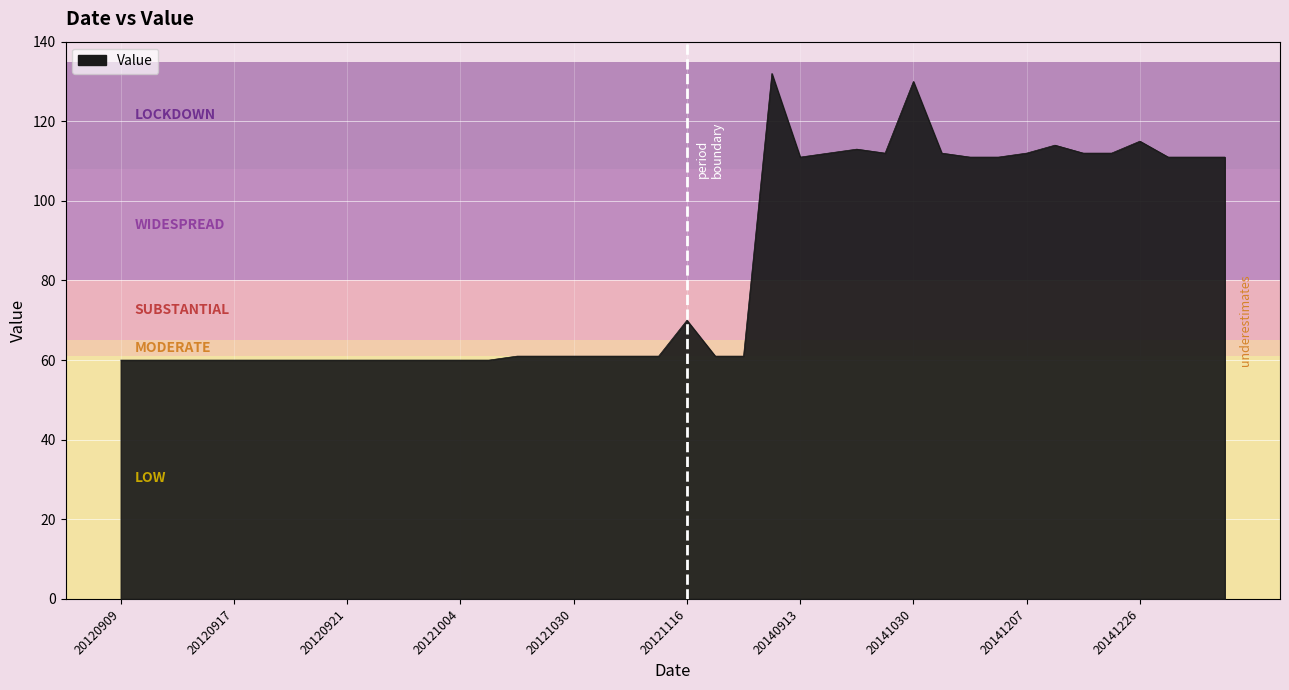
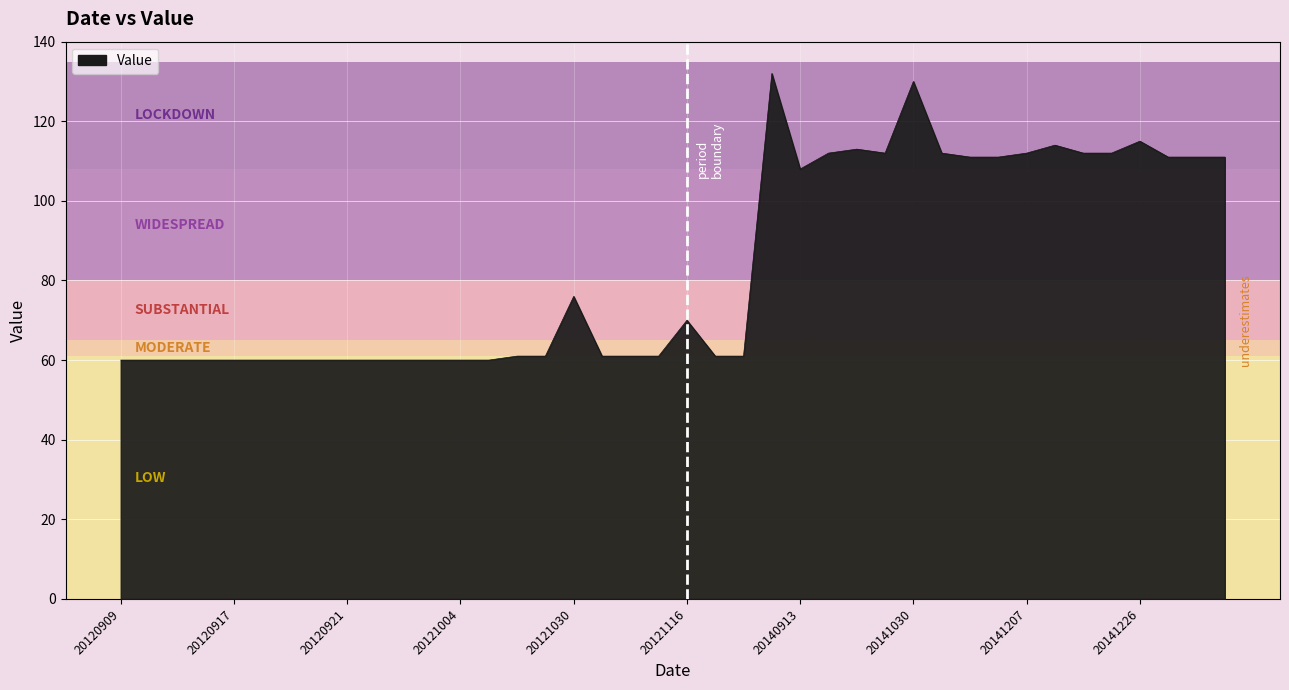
20121030: 61 -> 76
20140913: 111 -> 108
